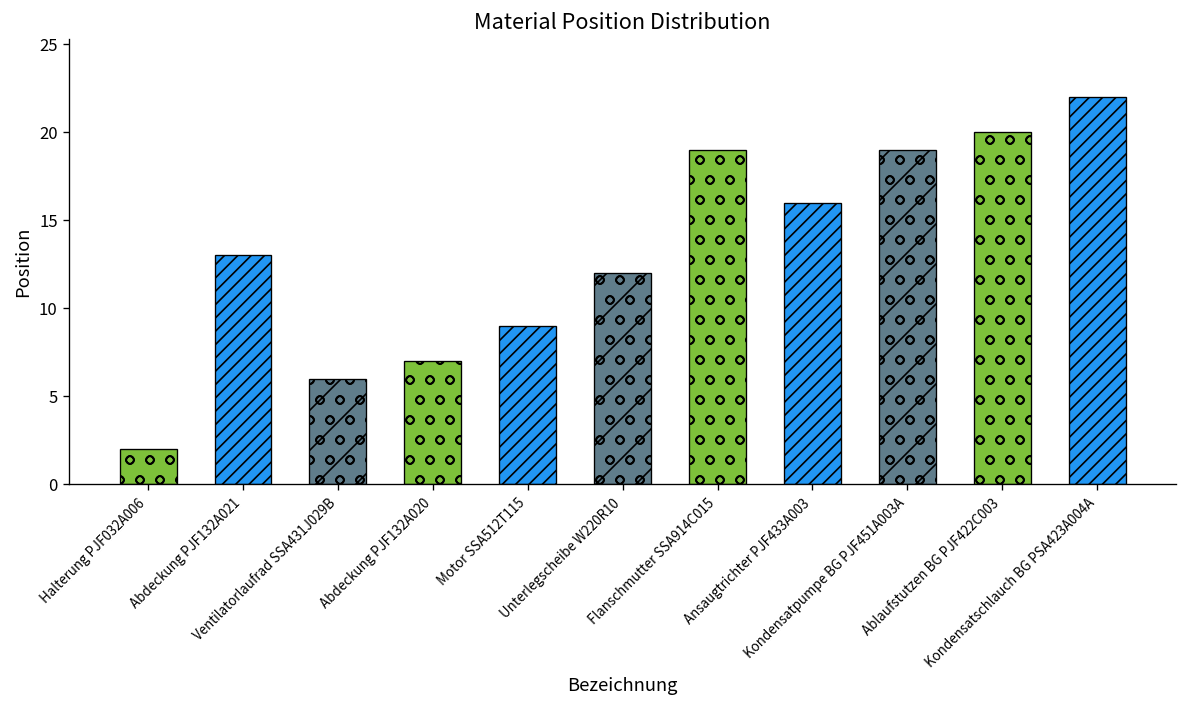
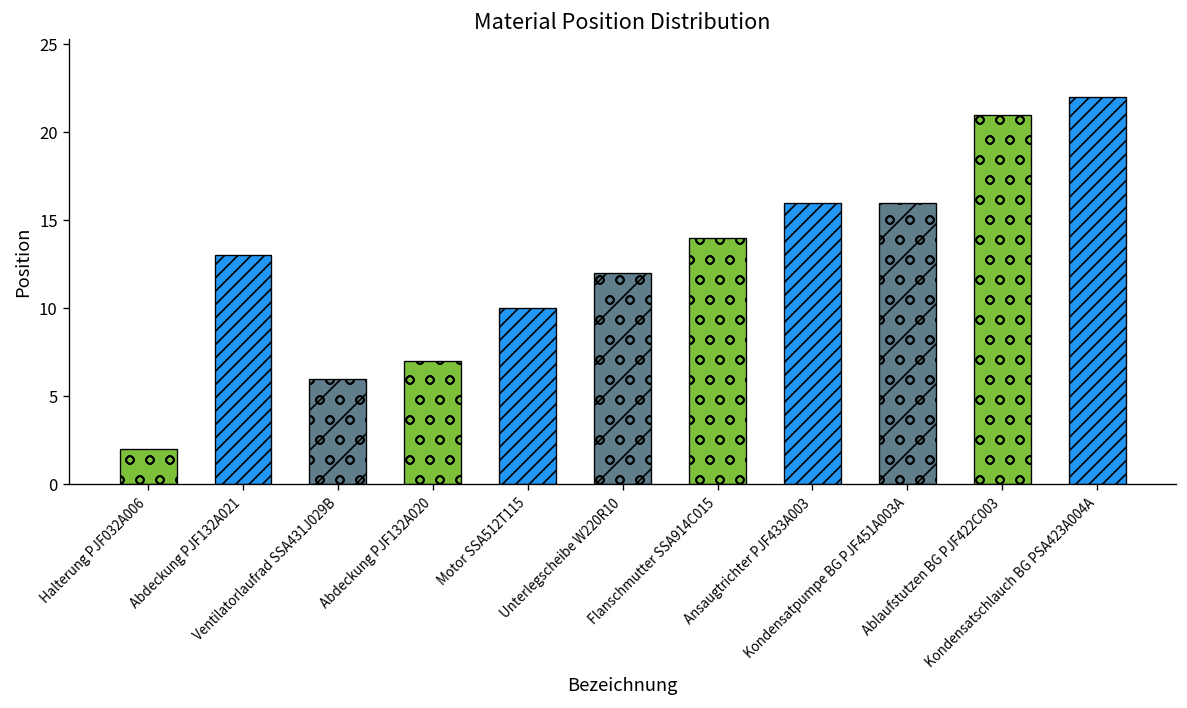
Motor SSA512T115: 9 -> 10
Flanschmutter SSA914C015: 19 -> 14
Kondensatpumpe BG PJF451A003A: 19 -> 16
Ablaufstutzen BG PJF422C003: 20 -> 21
